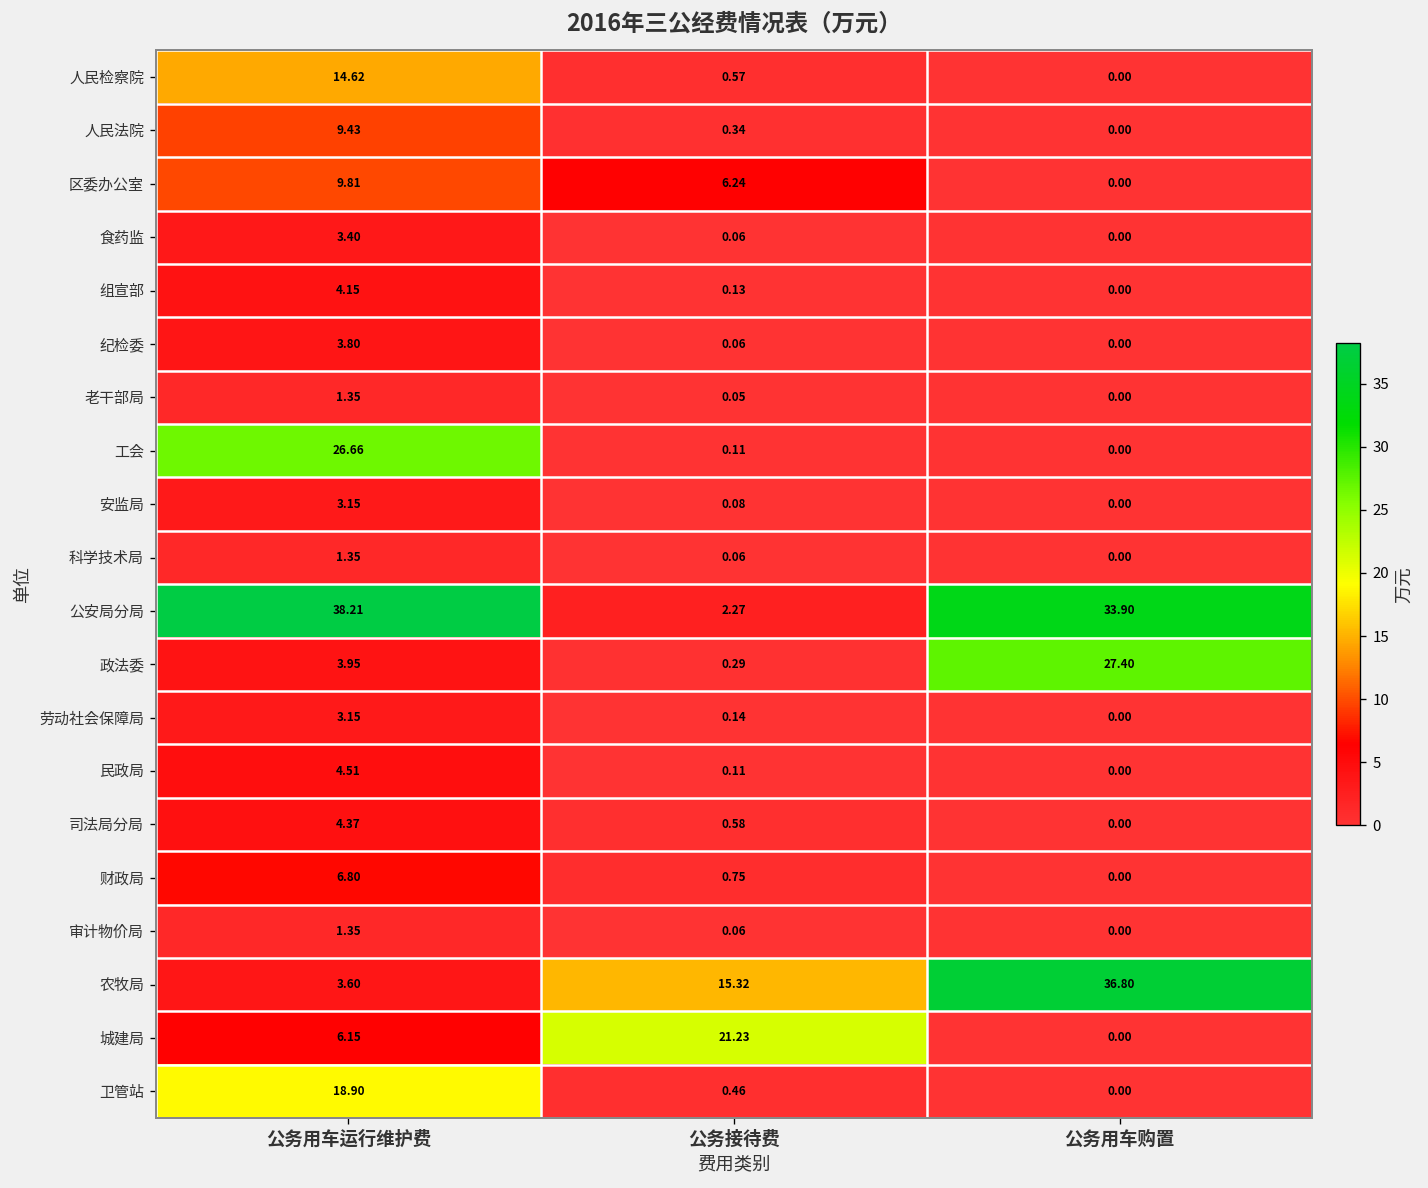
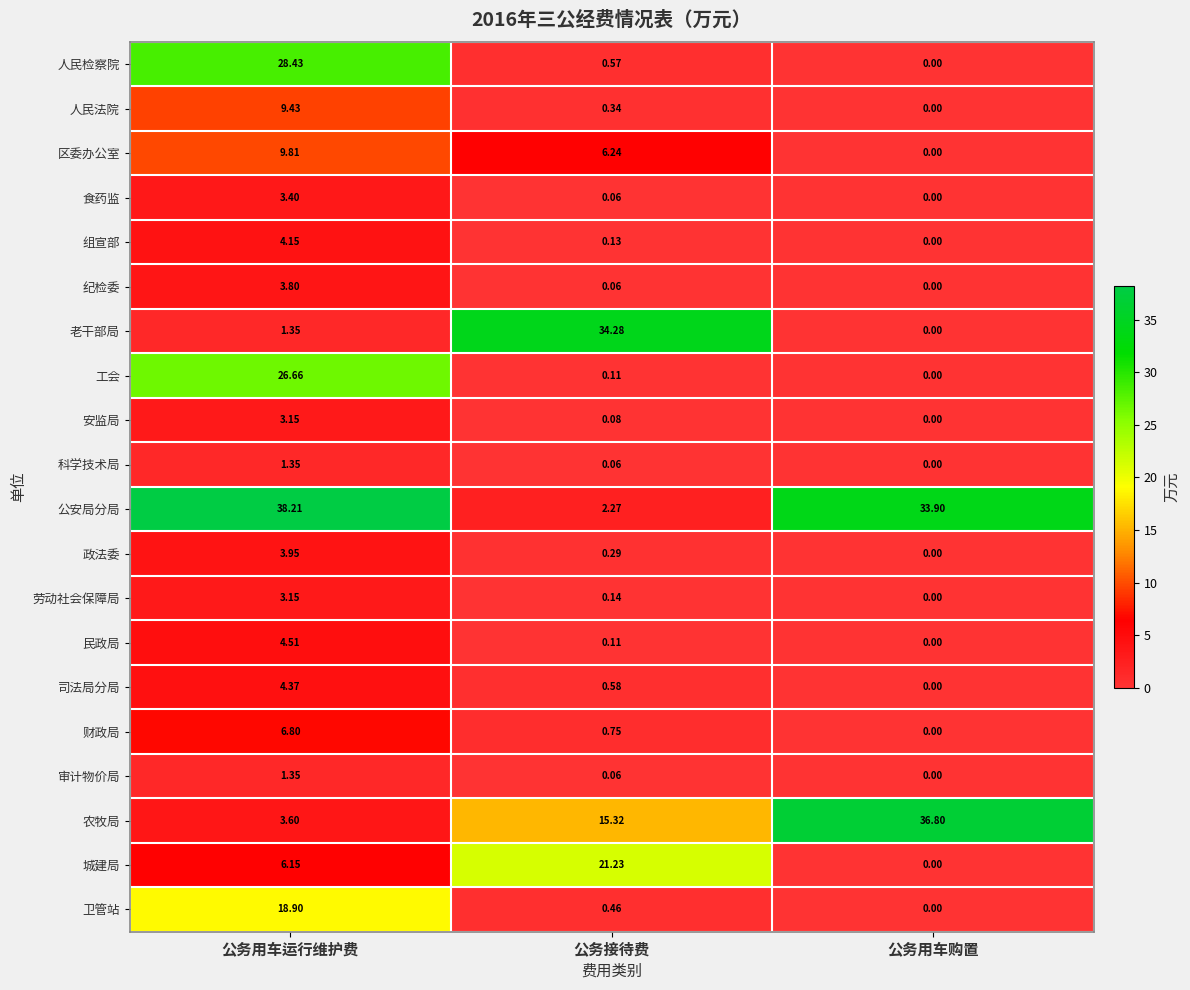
人民检察院, 公务用车运行维护费: 14.62 -> 28.43
老干部局, 公务接待费: 0.05 -> 34.28
政法委, 公务用车购置: 27.40 -> 0.00
